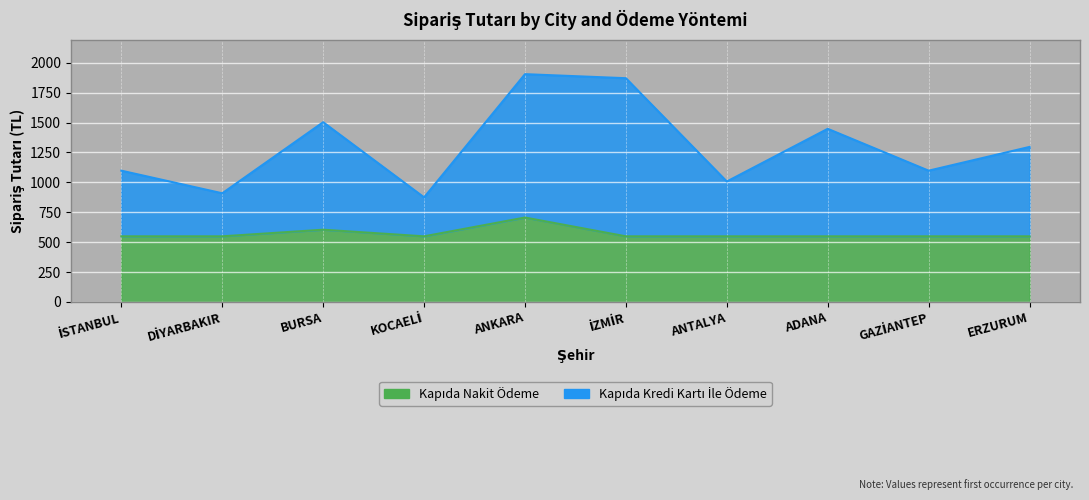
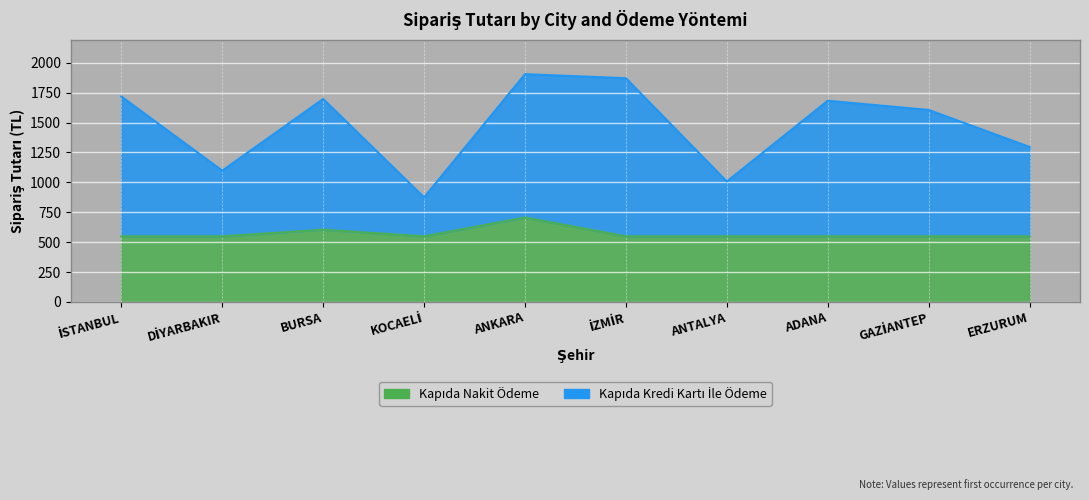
Kapıda Kredi Kartı İle Ödeme, İSTANBUL: 550 -> 1170
Kapıda Kredi Kartı İle Ödeme, DİYARBAKIR: 360 -> 550
Kapıda Kredi Kartı İle Ödeme, BURSA: 900 -> 1090
Kapıda Kredi Kartı İle Ödeme, ADANA: 900 -> 1130
Kapıda Kredi Kartı İle Ödeme, GAZİANTEP: 550 -> 1060
